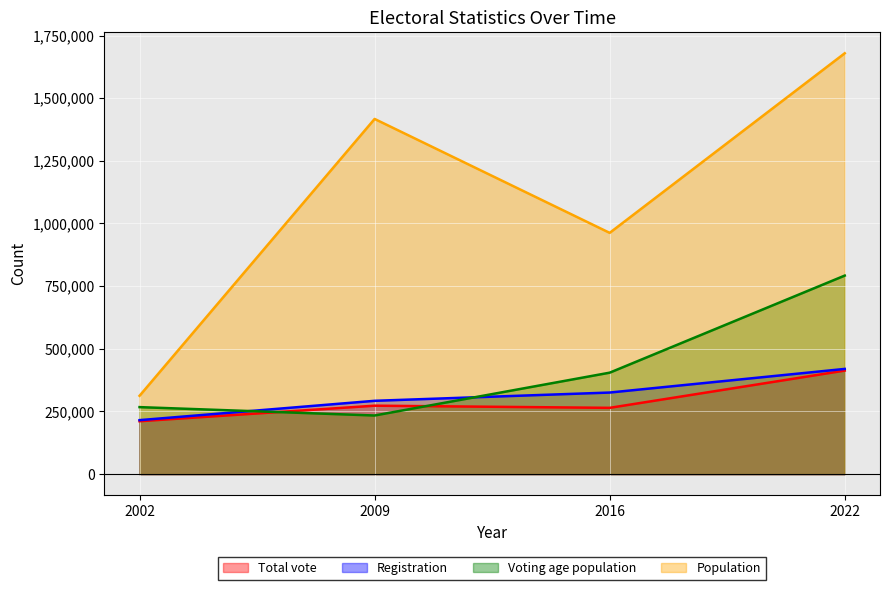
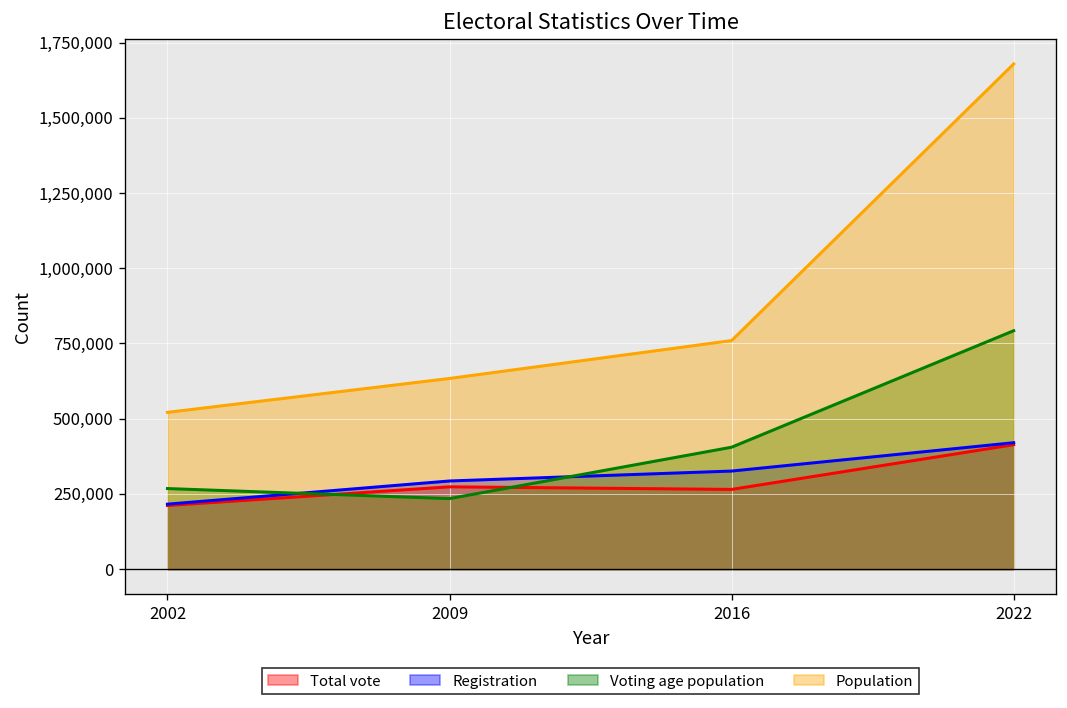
Population, 2002: 310,000 -> 520,000
Population, 2009: 1,420,000 -> 630,000
Population, 2016: 960,000 -> 760,000
